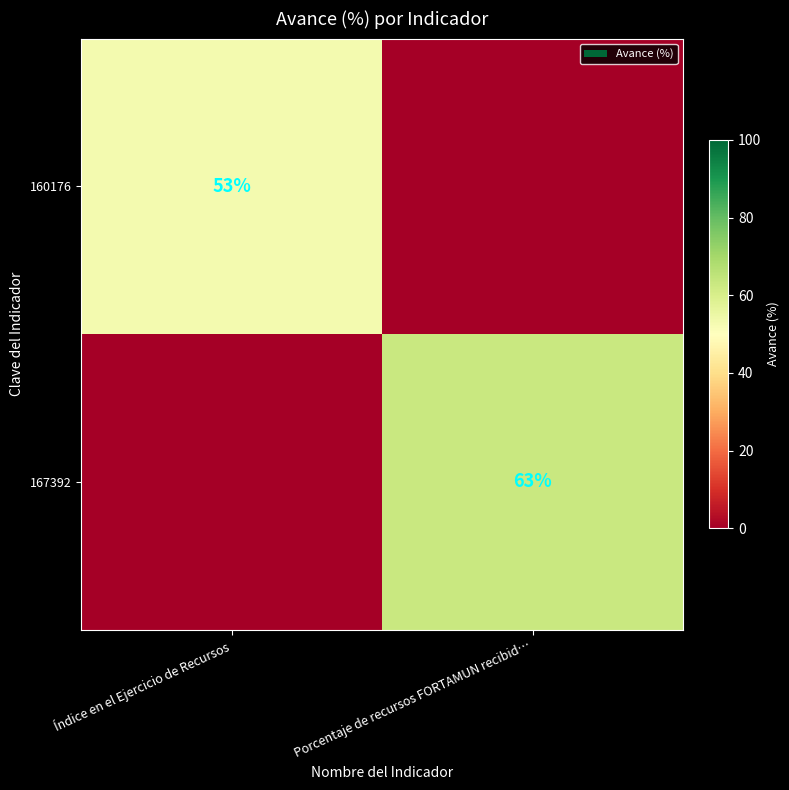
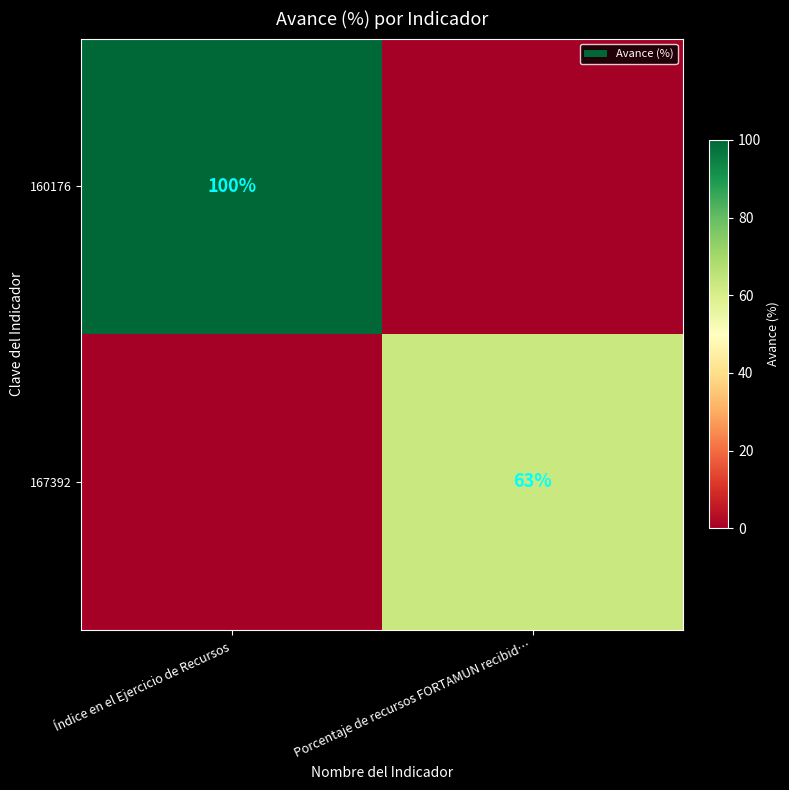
160176, Índice en el Ejercicio de Recursos: 53% -> 100%
